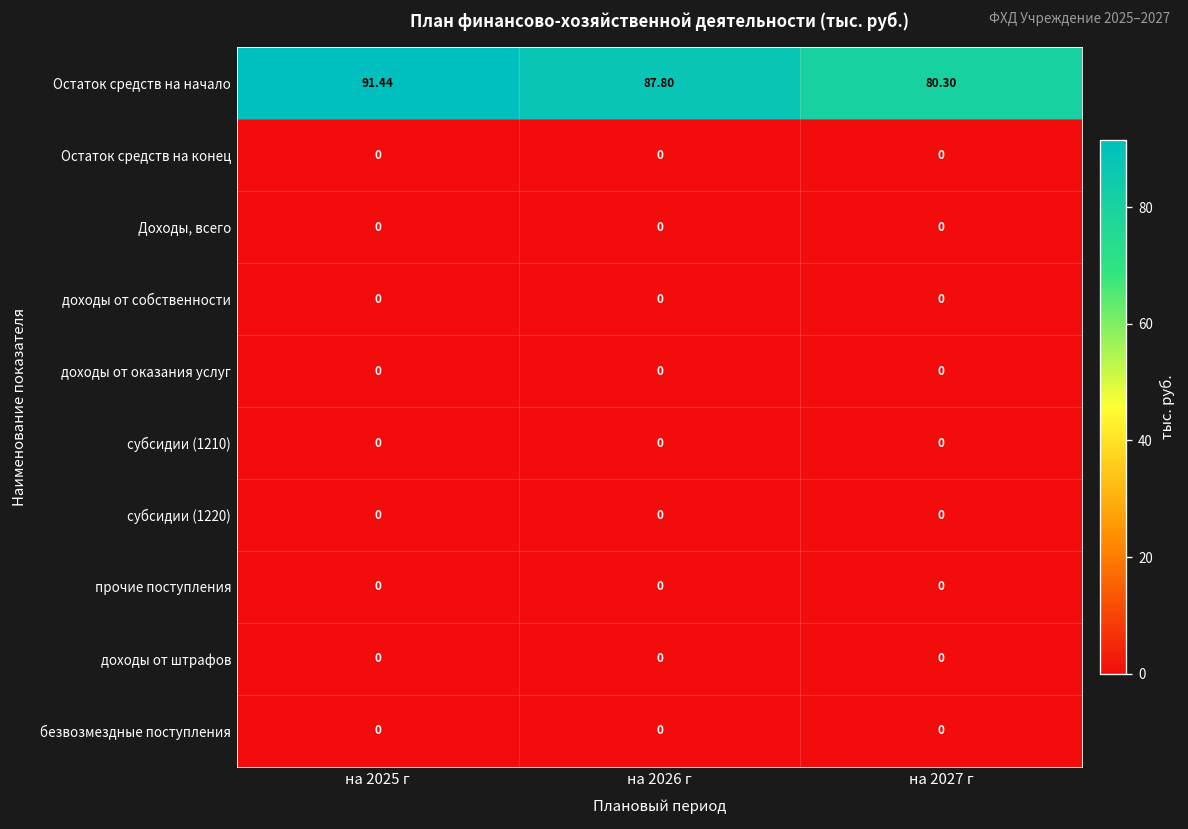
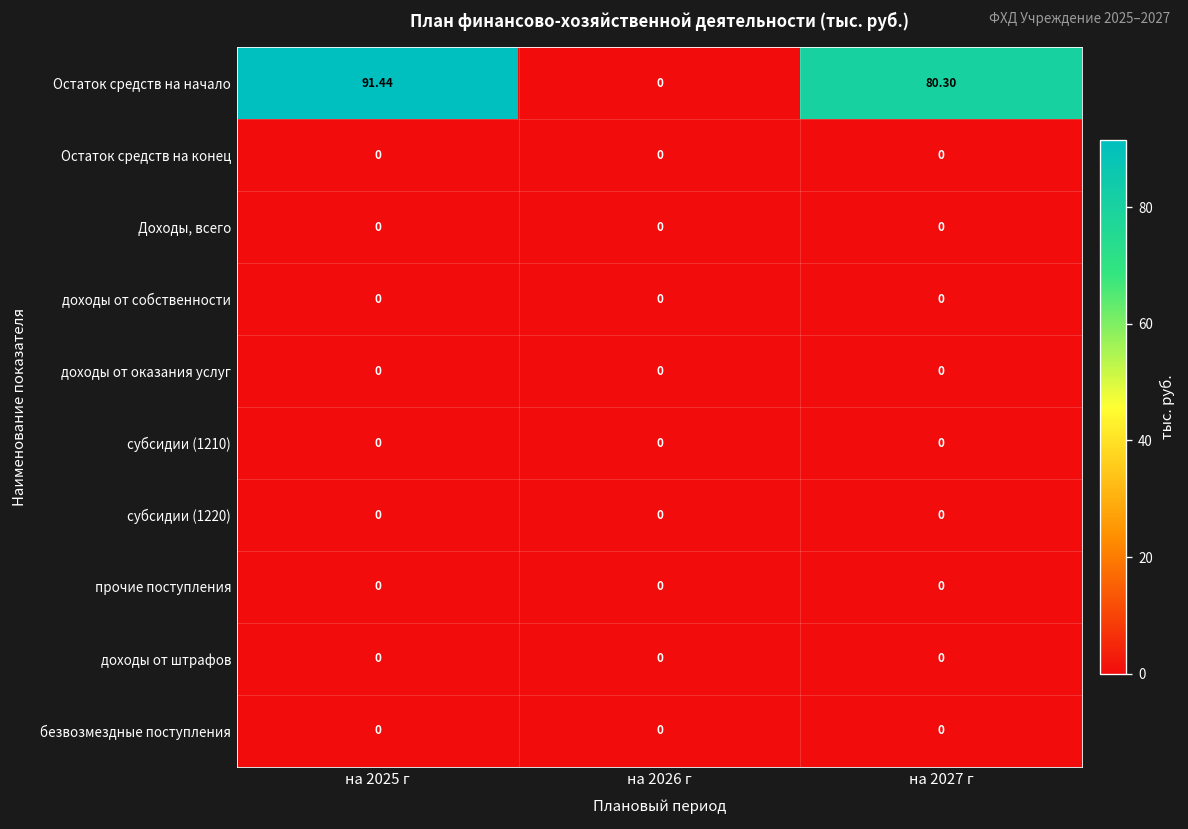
Остаток средств на начало, на 2026 г: 87.80 -> 0
